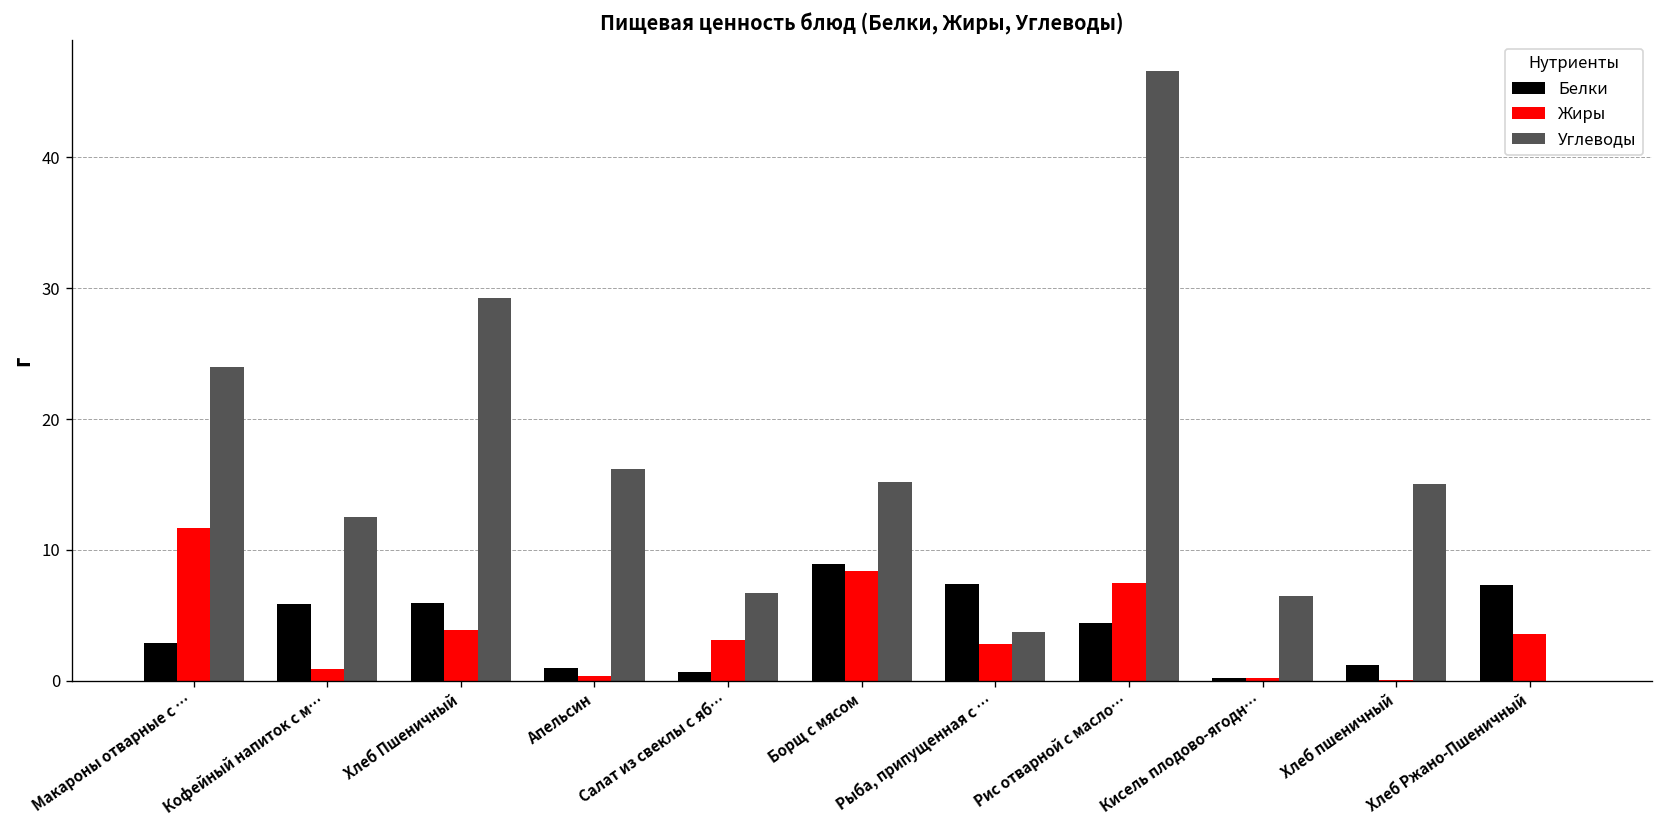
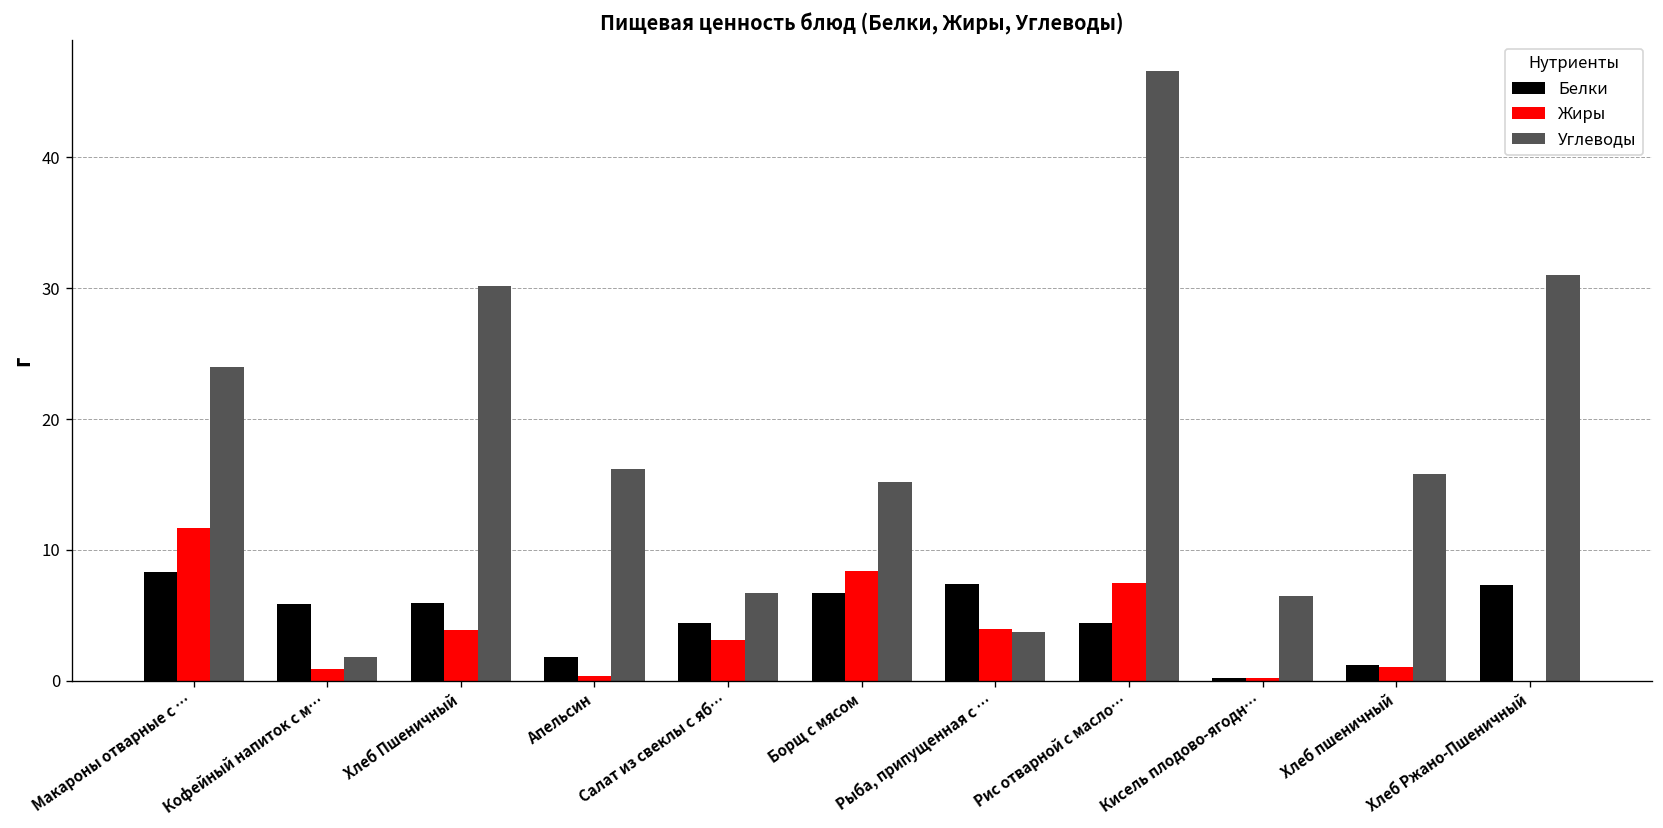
Белки, Макароны отварные с …: 2.9 -> 8.3
Углеводы, Кофейный напиток с м…: 12.5 -> 1.8
Углеводы, Хлеб Пшеничный: 29.2 -> 30.2
Белки, Апельсин: 1.0 -> 1.8
Белки, Салат из свеклы с яб…: 0.7 -> 4.4
Белки, Борщ с мясом: 8.9 -> 6.7
Жиры, Рыба, припущенная с …: 2.8 -> 4.0
Жиры, Хлеб пшеничный: 0.1 -> 1.1
Углеводы, Хлеб пшеничный: 15.0 -> 15.8
Жиры, Хлеб Ржано-Пшеничный: 3.6 -> 0.0
Углеводы, Хлеб Ржано-Пшеничный: 0 -> 31
